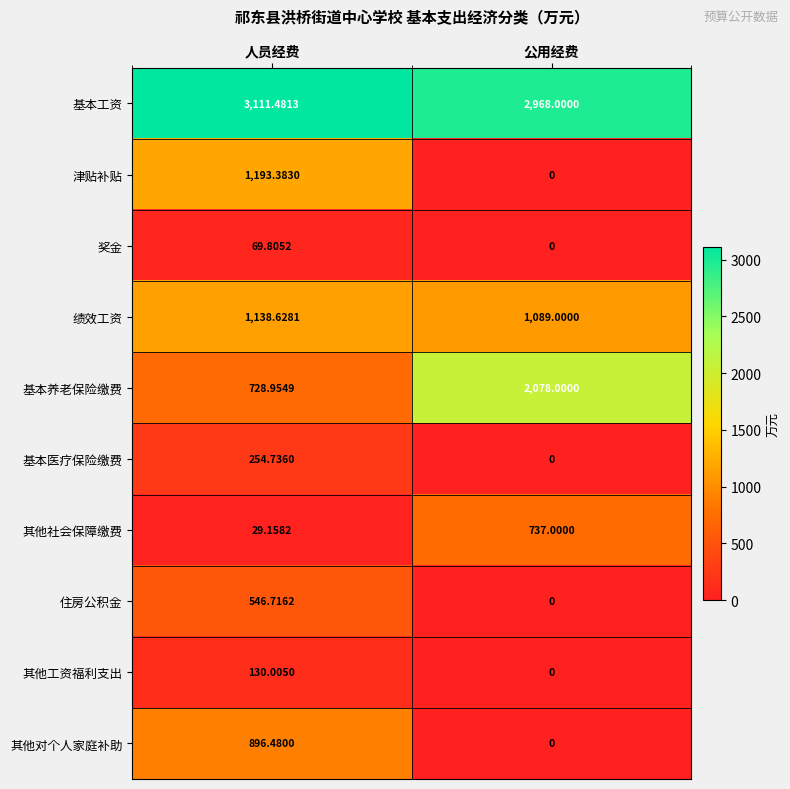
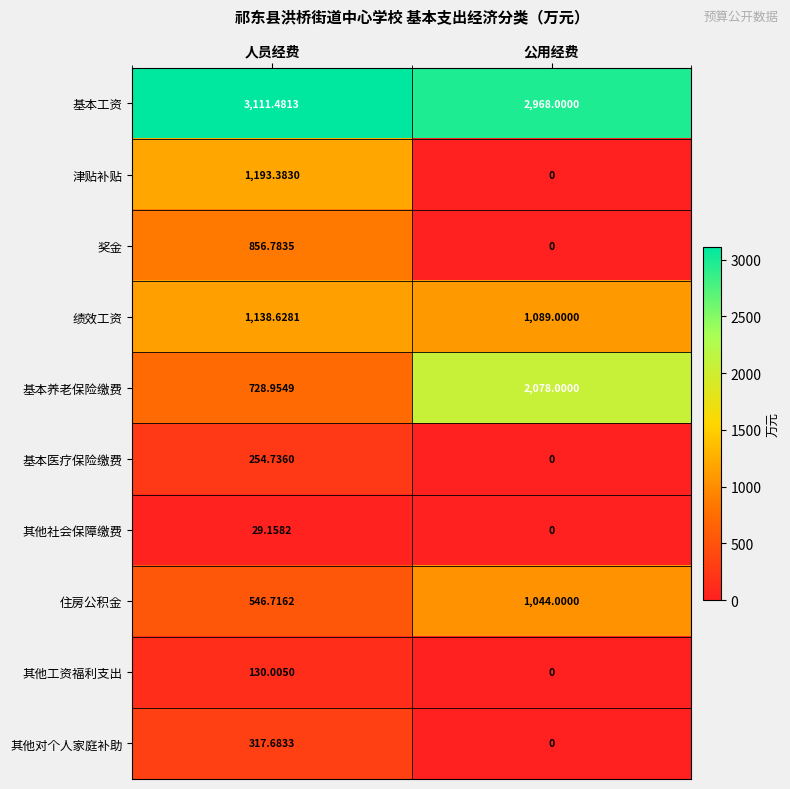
奖金, 人员经费: 69.8052 -> 856.7835
其他社会保障缴费, 公用经费: 737.0000 -> 0
住房公积金, 公用经费: 0 -> 1,044.0000
其他对个人家庭补助, 人员经费: 896.4800 -> 317.6833
